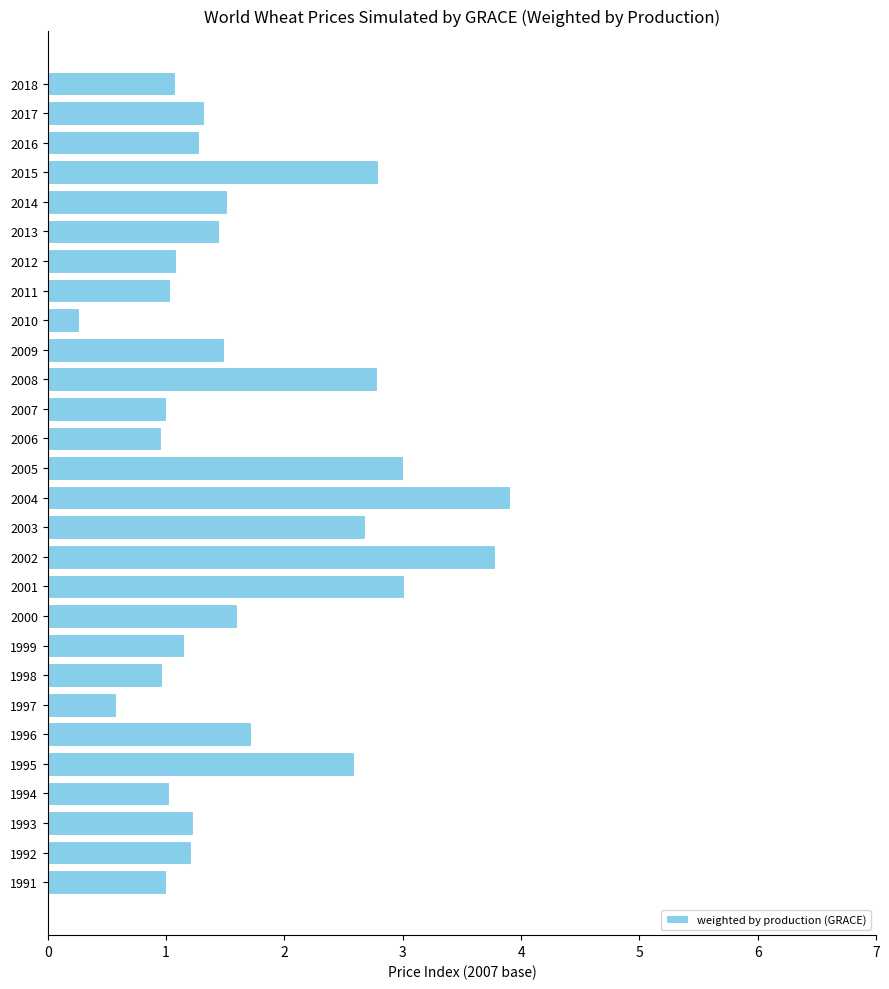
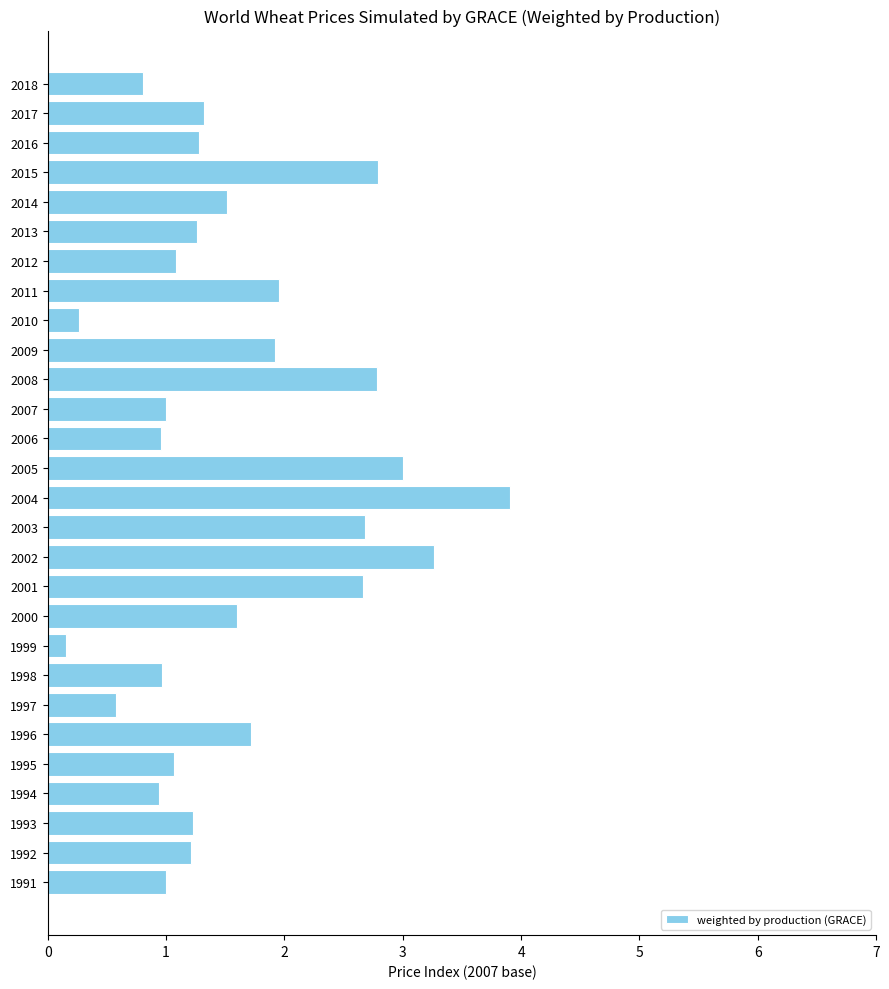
2018: 1.08 -> 0.80
2013: 1.45 -> 1.26
2011: 1.04 -> 1.96
2009: 1.49 -> 1.92
2002: 3.78 -> 3.26
2001: 3.01 -> 2.66
1999: 1.15 -> 0.15
1995: 2.59 -> 1.06
1994: 1.03 -> 0.94
